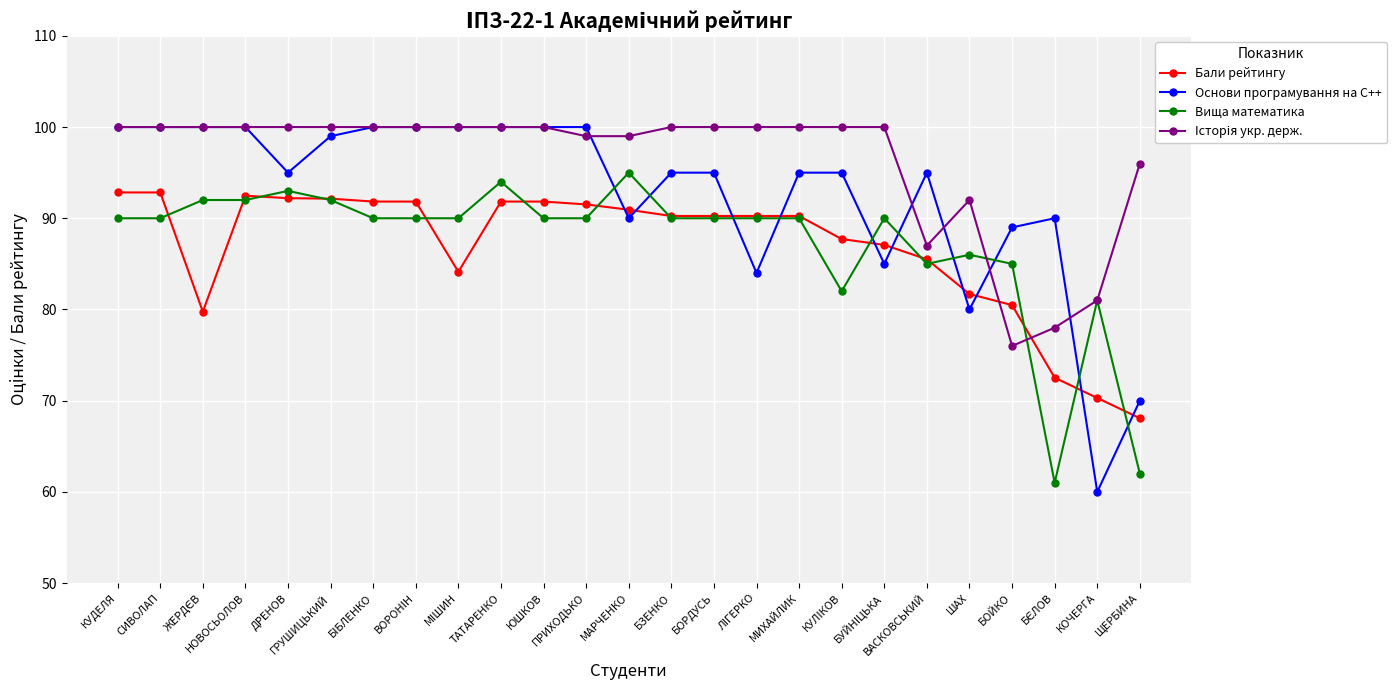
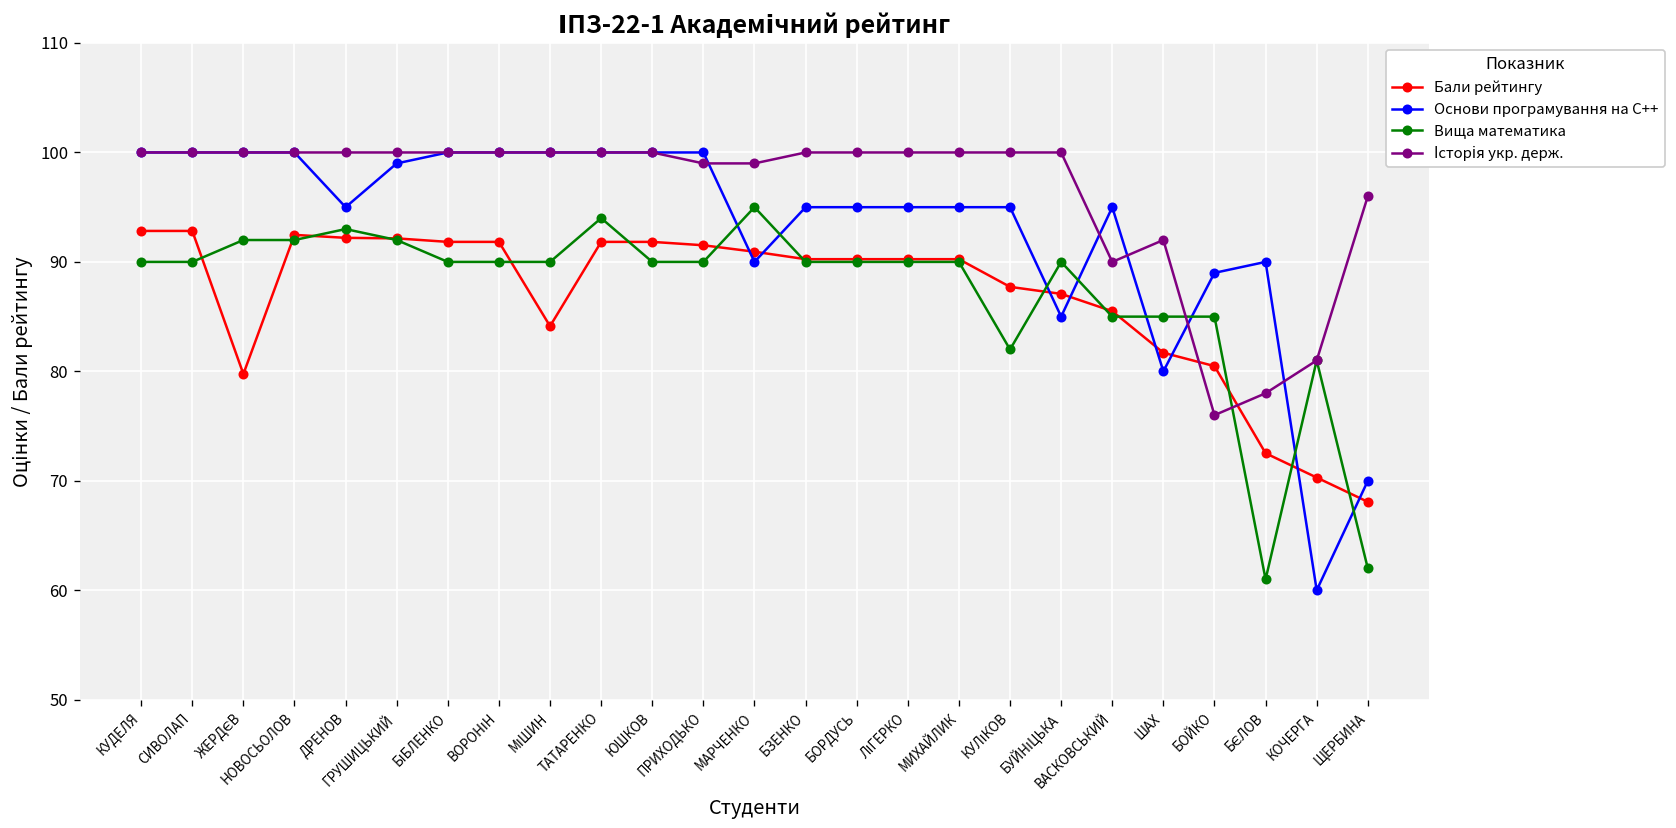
Основи програмування на С++, ЛІГЕРКО: 84 -> 95
Історія укр. держ., ВАСКОВСЬКИЙ: 87 -> 90
Вища математика, ШАХ: 86 -> 85
